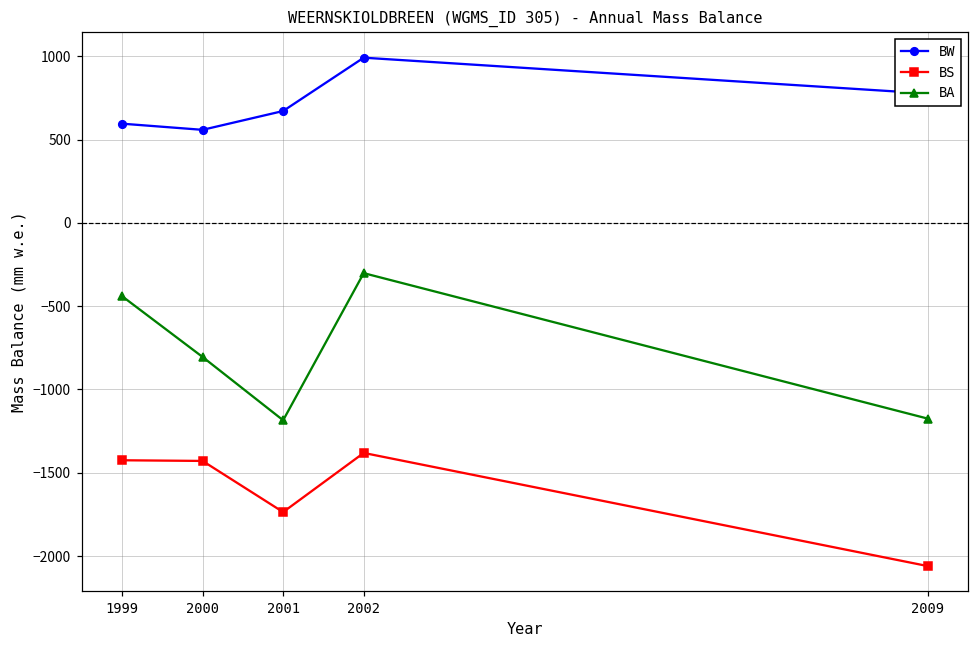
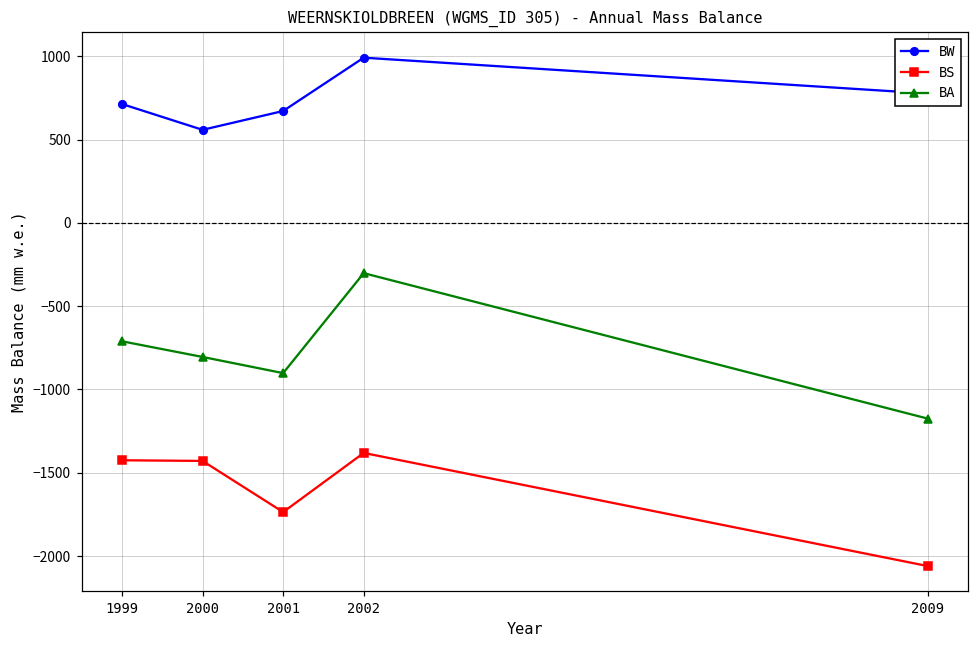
BW, 1999: 600 -> 710
BA, 1999: -440 -> -710
BA, 2001: -1190 -> -900
